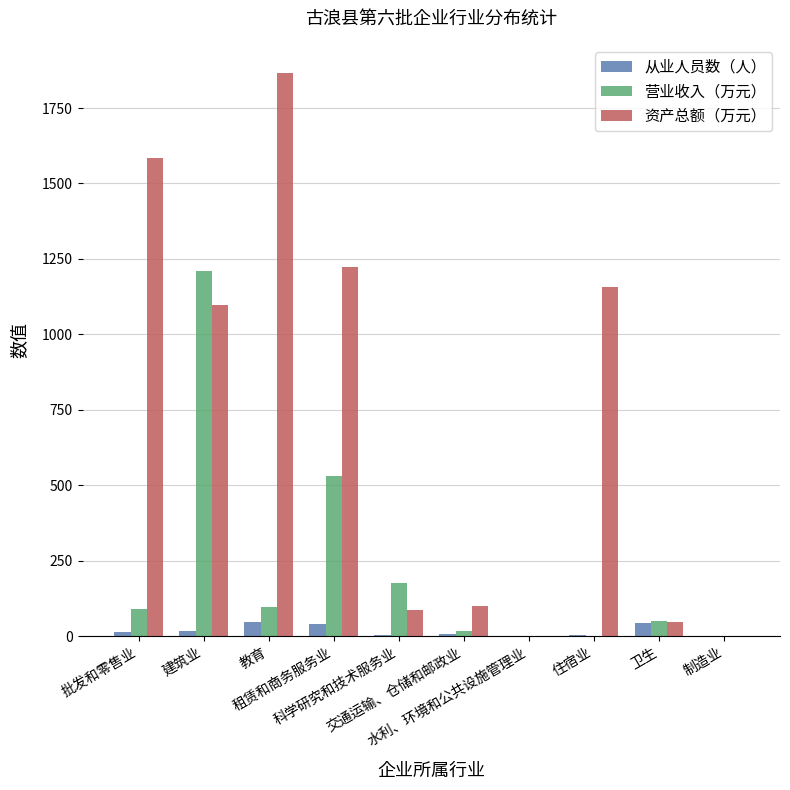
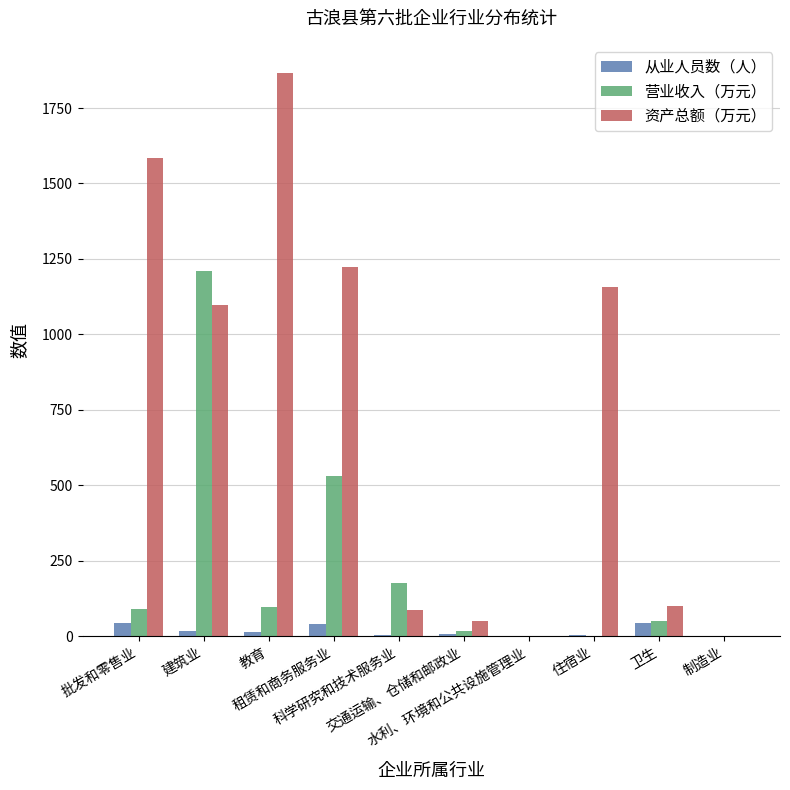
从业人员数（人）, 批发和零售业: 10 -> 40
从业人员数（人）, 教育: 50 -> 20
资产总额（万元）, 交通运输、仓储和邮政业: 100 -> 50
资产总额（万元）, 卫生: 50 -> 100
